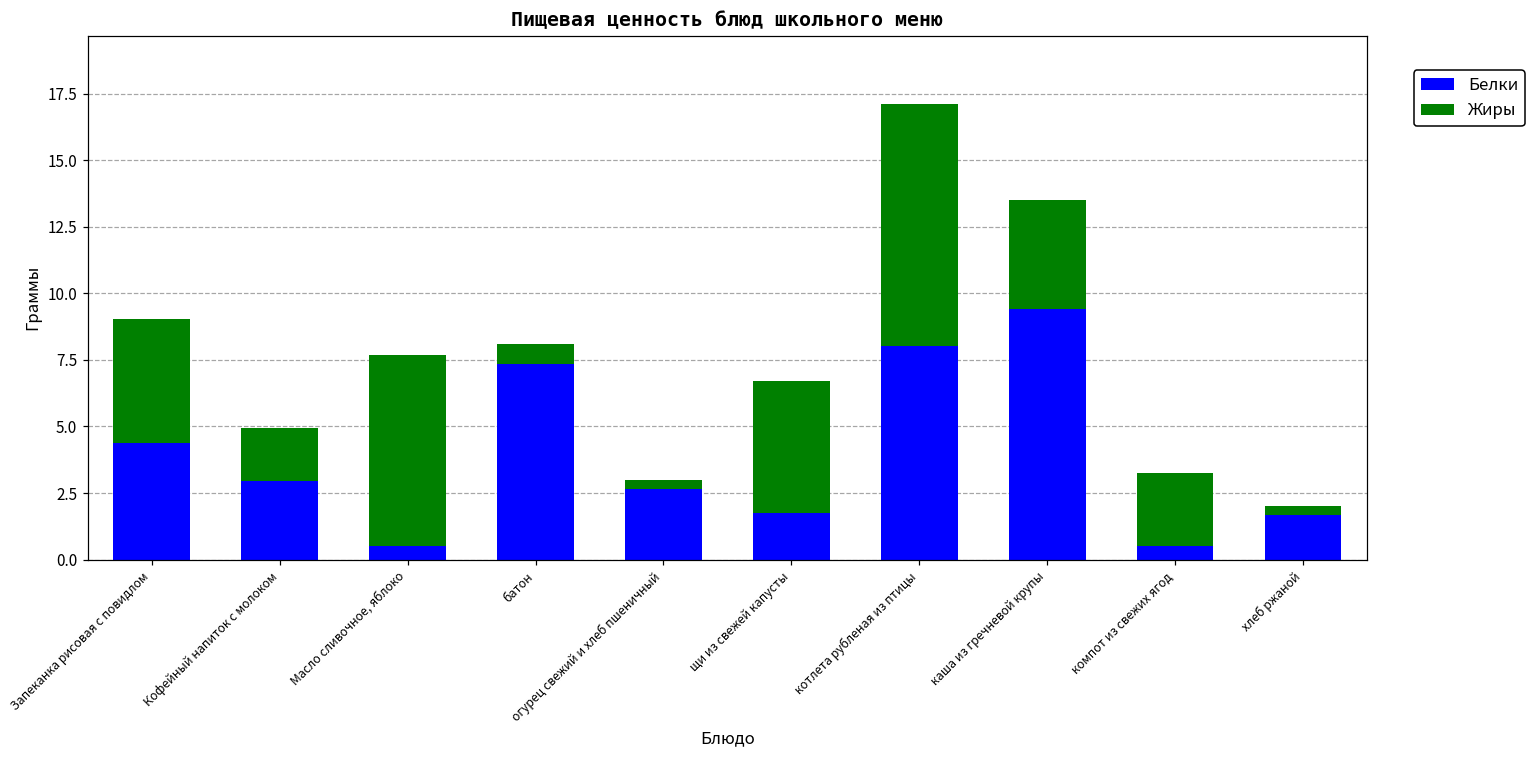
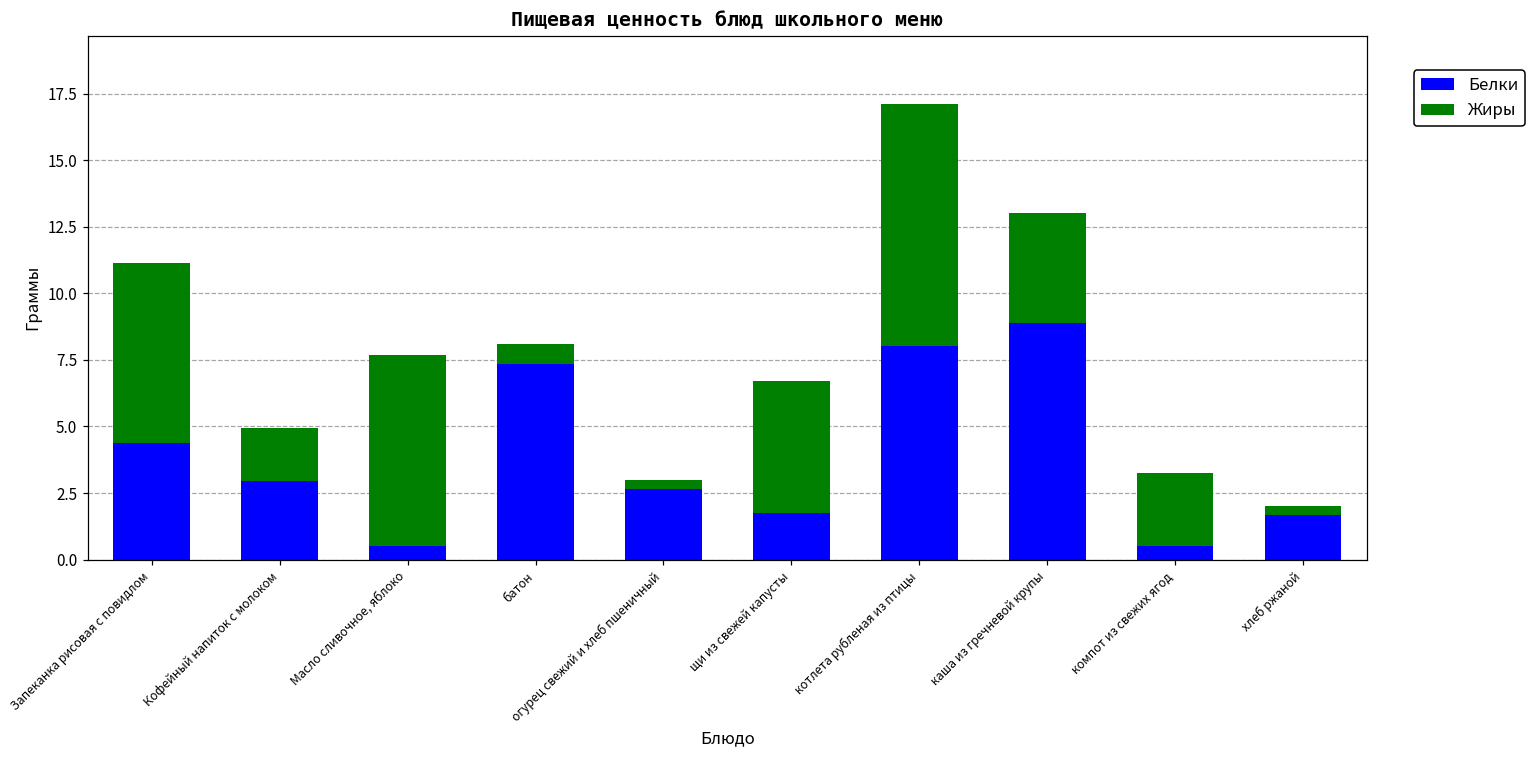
Жиры, Запеканка рисовая с повидлом: 4.7 -> 6.8
Белки, каша из гречневой крупы: 9.4 -> 8.9
